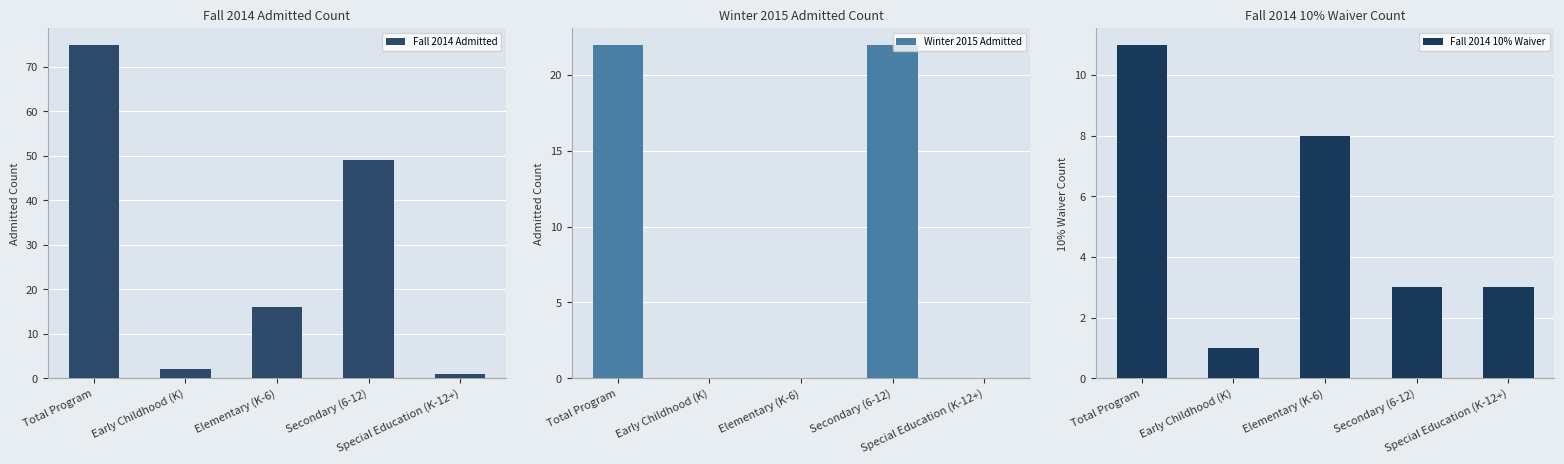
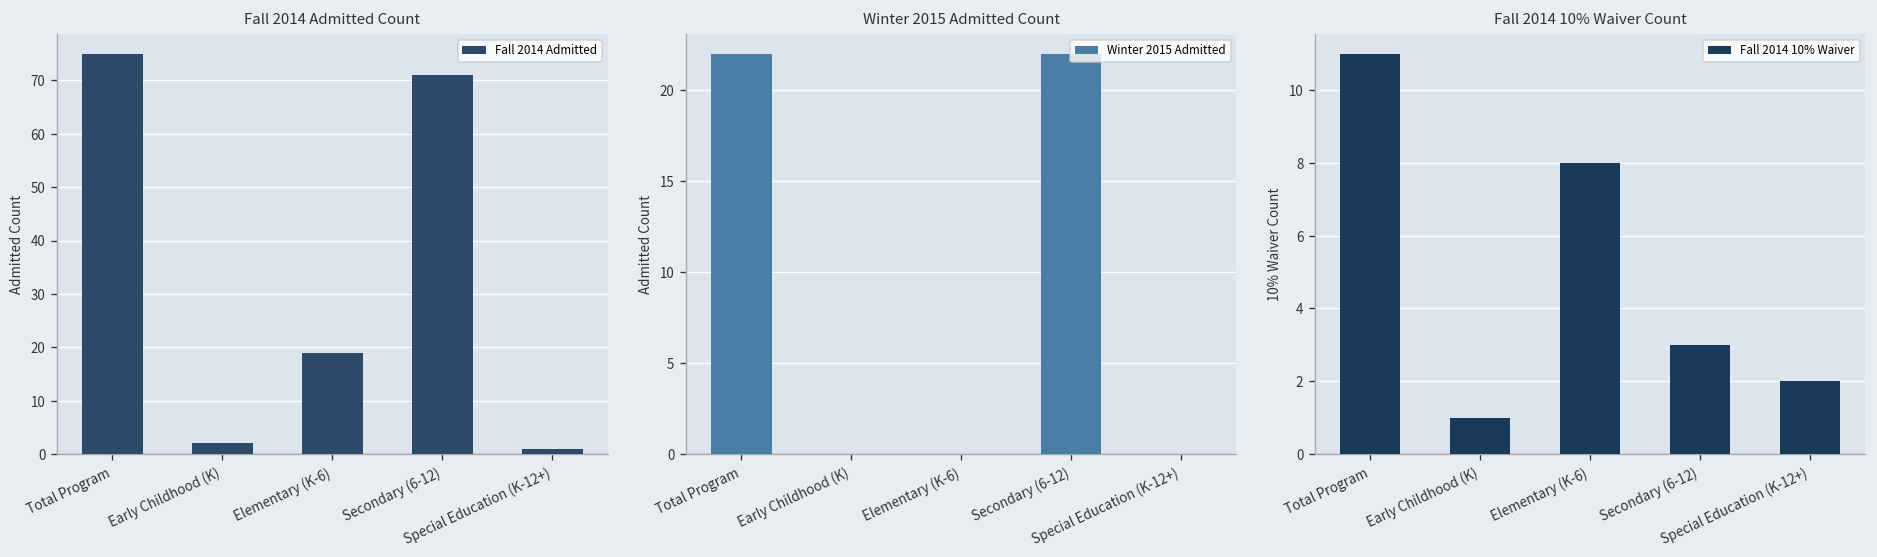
Fall 2014 Admitted Count, Elementary (K-6): 16 -> 19
Fall 2014 Admitted Count, Secondary (6-12): 49 -> 71
Fall 2014 10% Waiver Count, Special Education (K-12+): 3 -> 2
